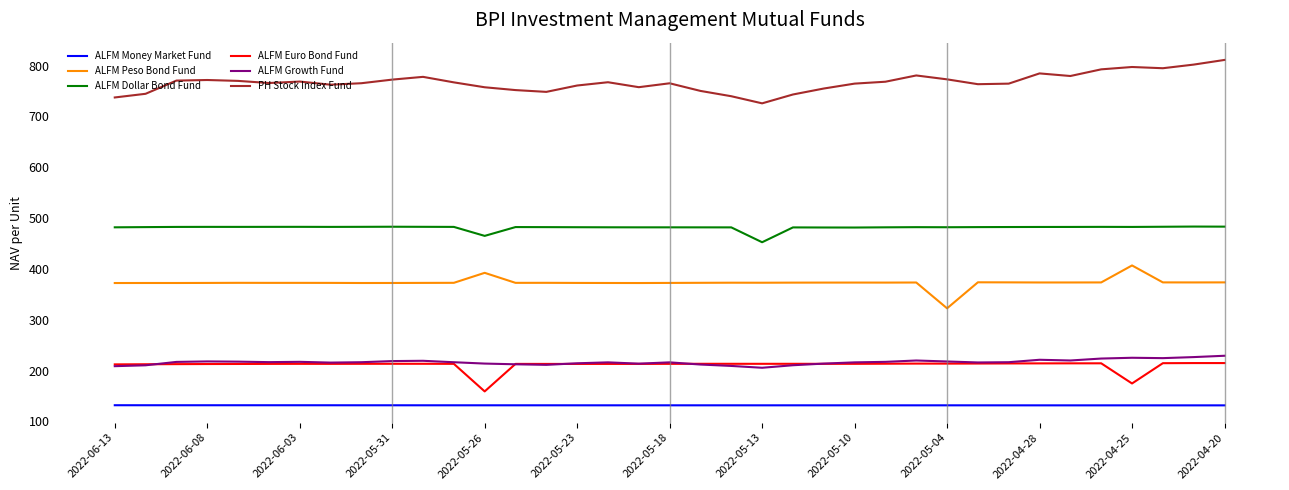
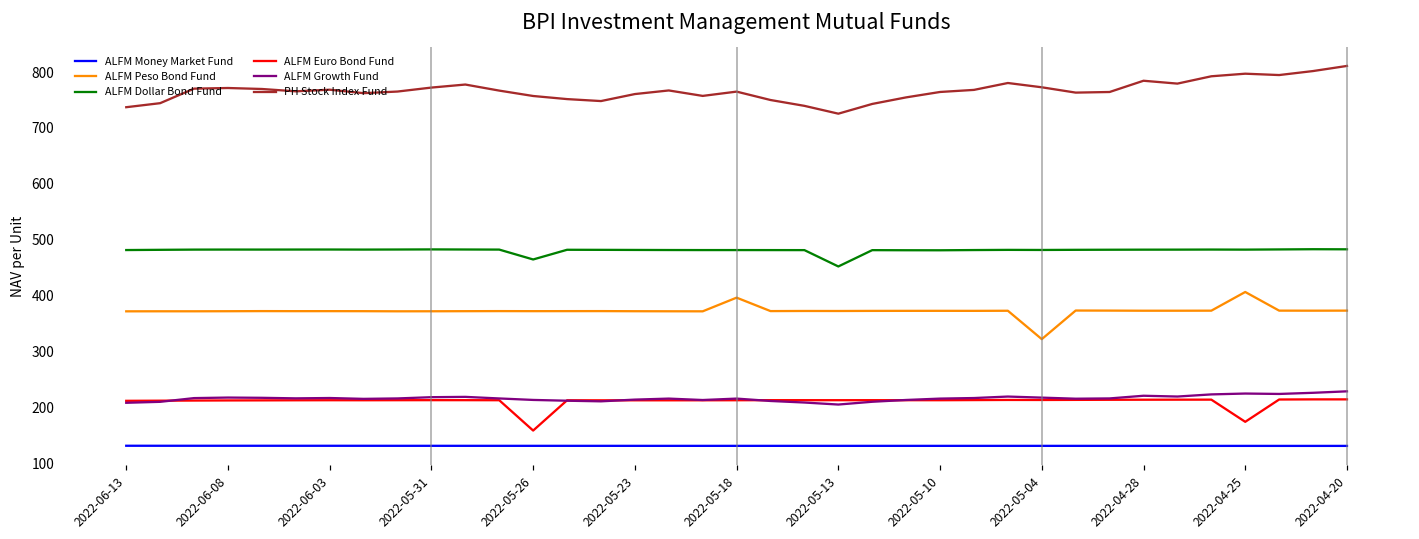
ALFM Peso Bond Fund, 2022-05-26: 390 -> 370
ALFM Peso Bond Fund, 2022-05-18: 370 -> 400
